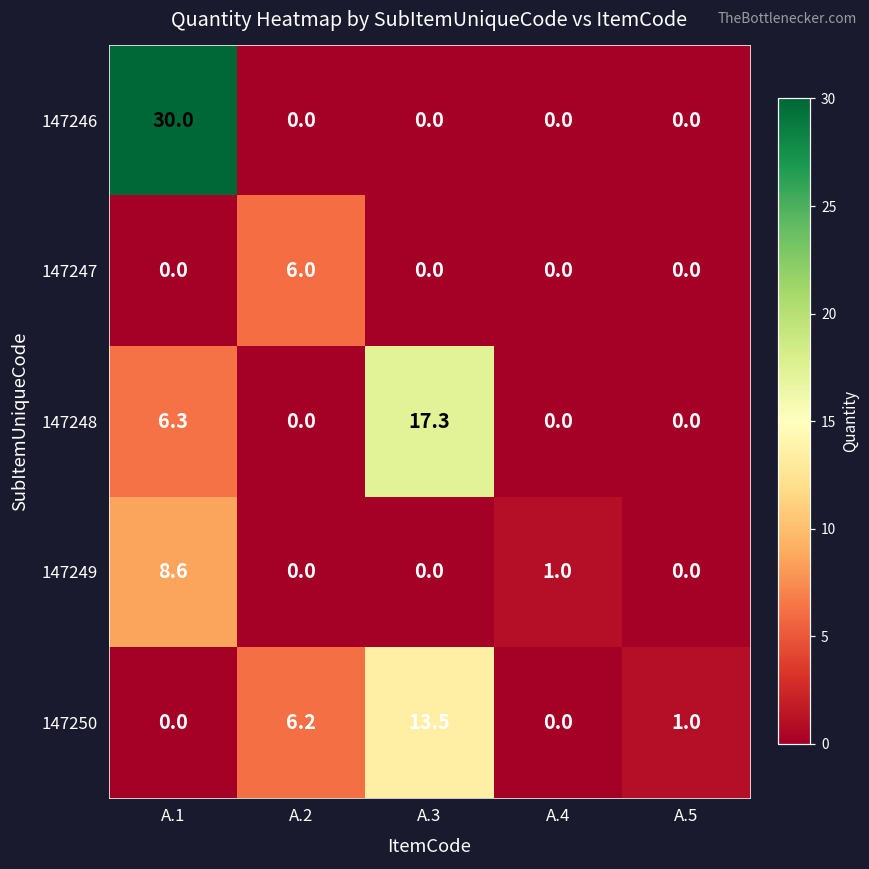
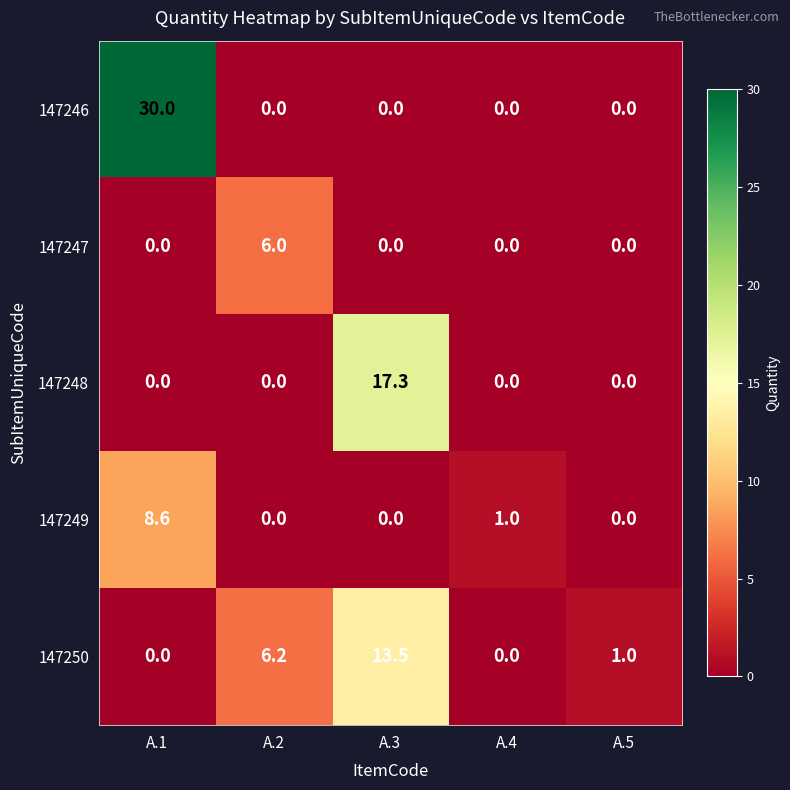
147248, A.1: 6.3 -> 0.0
